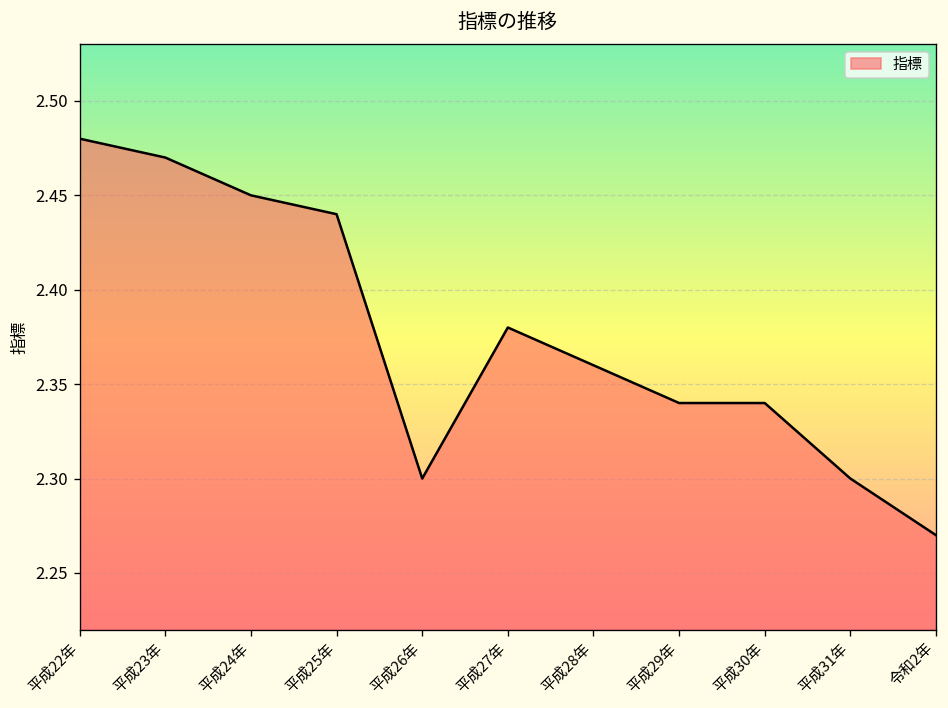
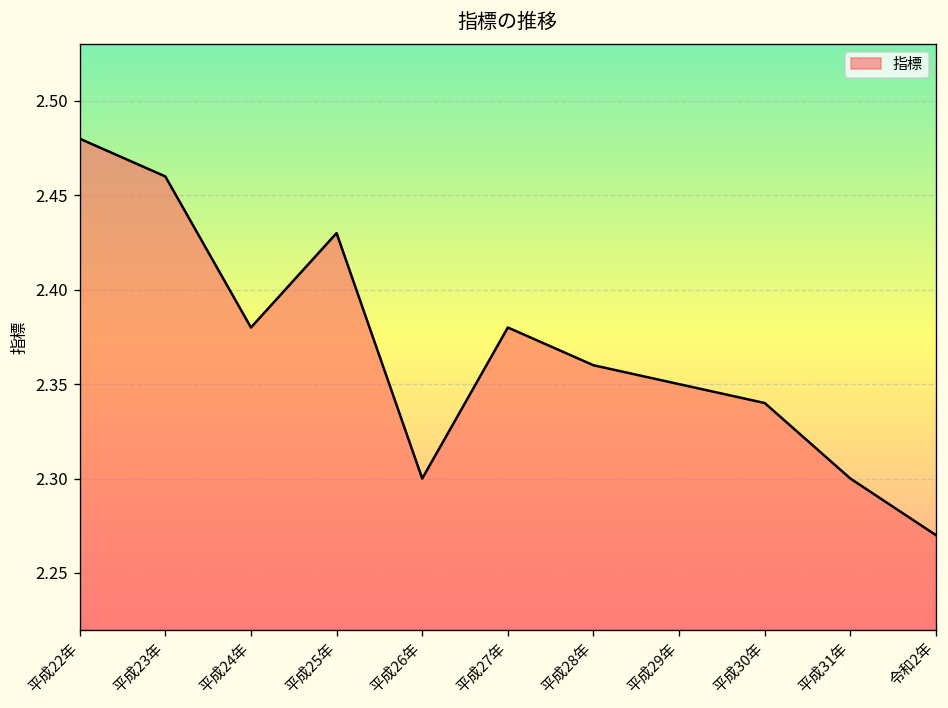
平成23年: 2.47 -> 2.46
平成24年: 2.45 -> 2.38
平成25年: 2.44 -> 2.43
平成29年: 2.34 -> 2.35
